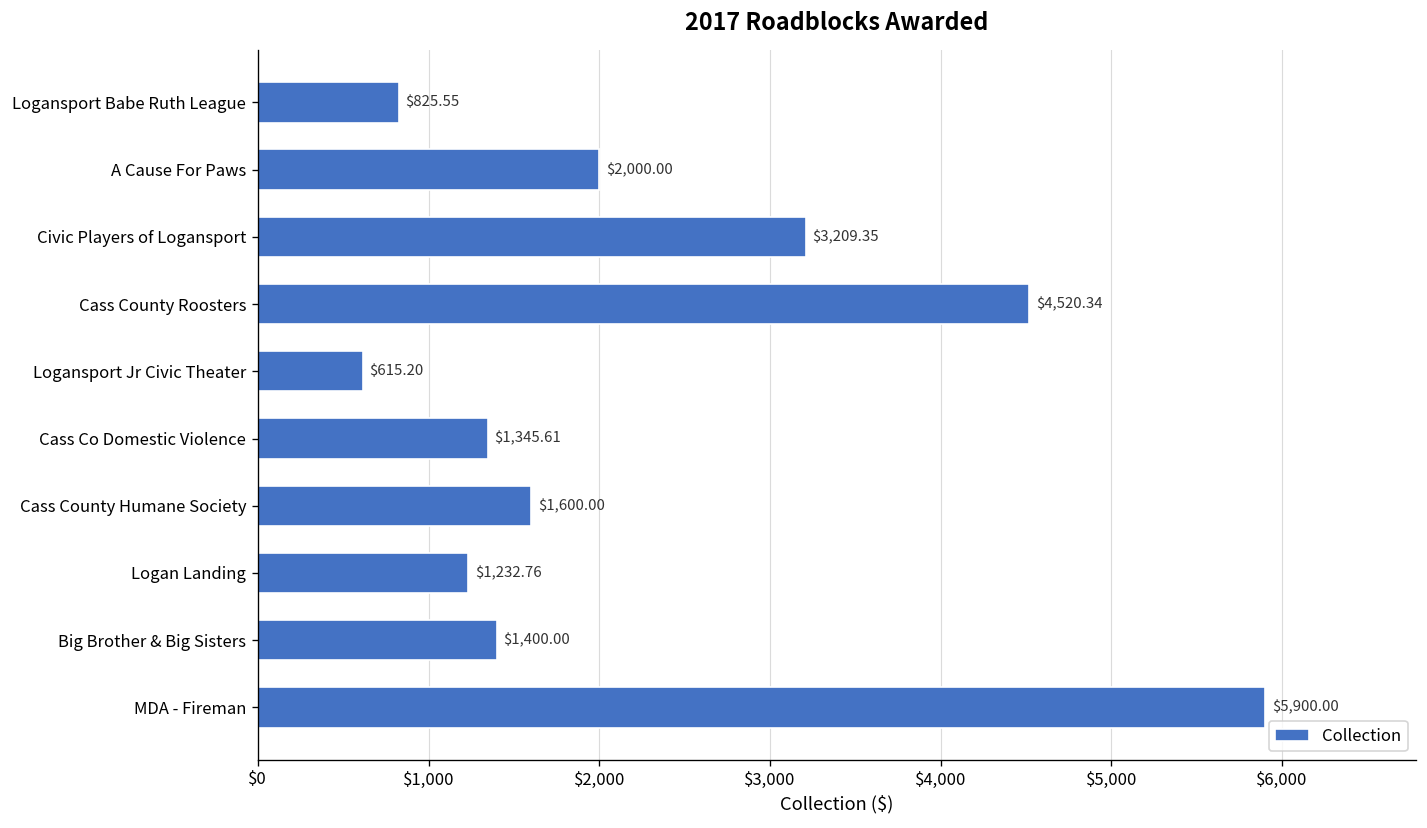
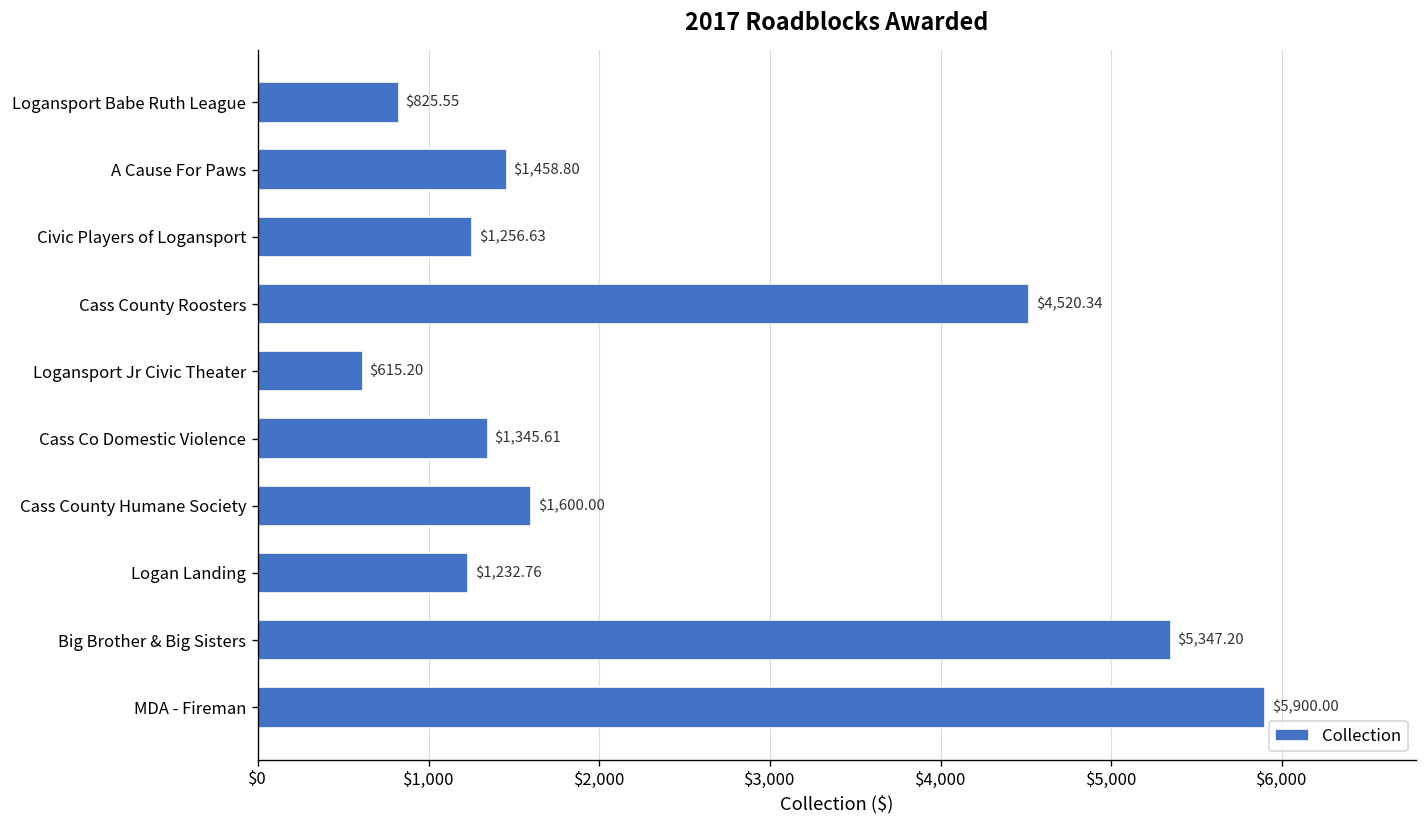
A Cause For Paws: $2,000.00 -> $1,458.80
Civic Players of Logansport: $3,209.35 -> $1,256.63
Big Brother & Big Sisters: $1,400.00 -> $5,347.20
